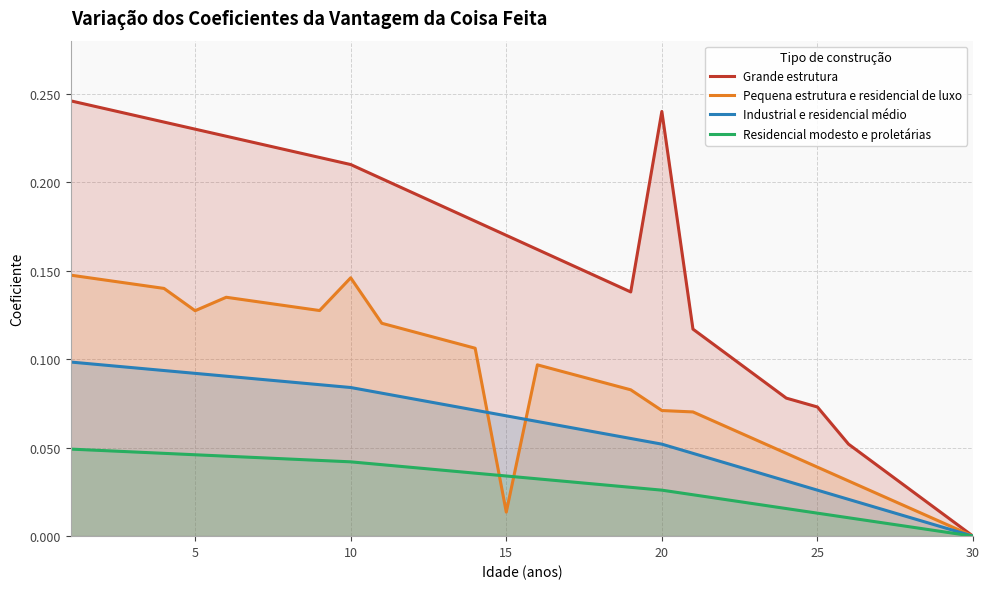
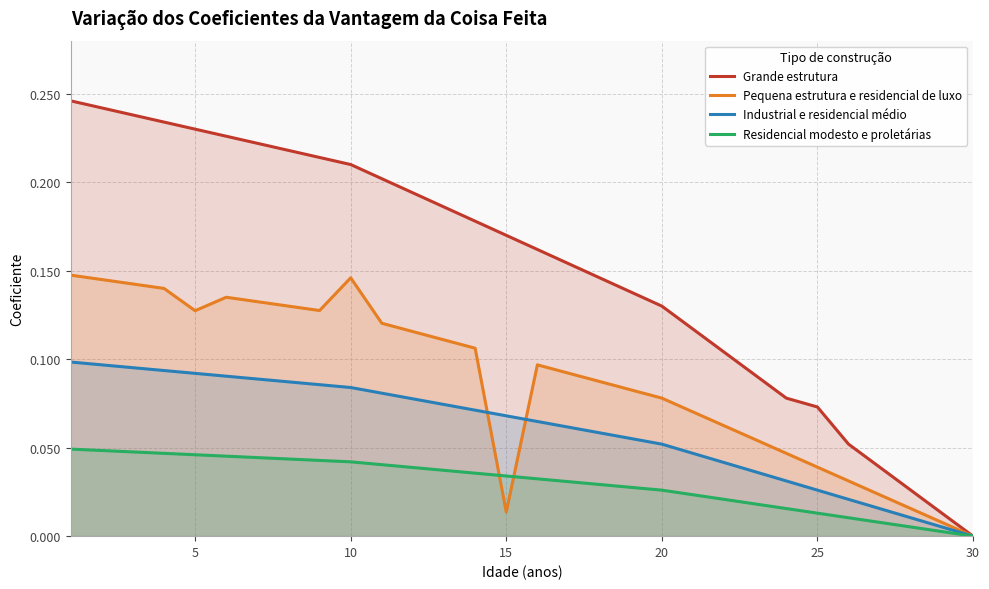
Grande estrutura, 20: 0.24 -> 0.13
Pequena estrutura e residencial de luxo, 20: 0.071 -> 0.078
